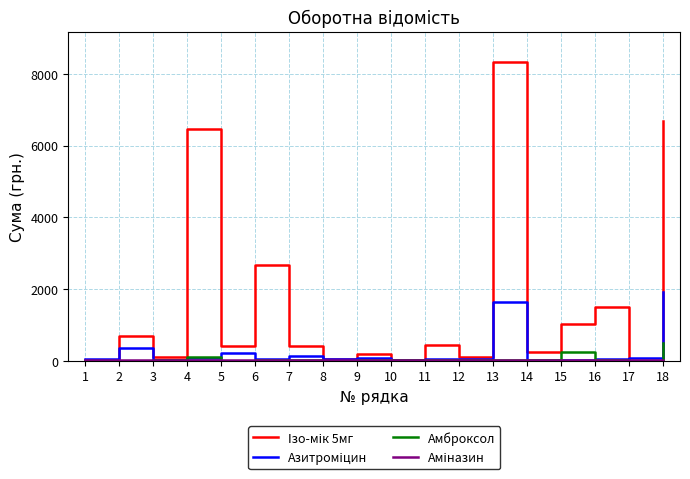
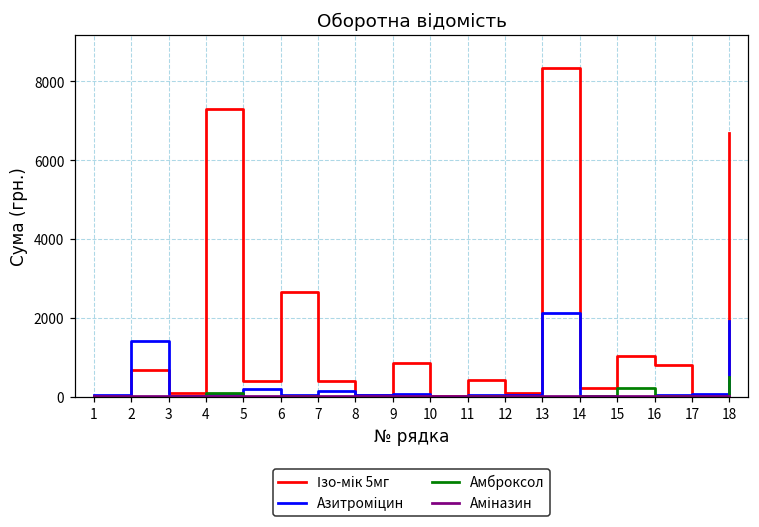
Азитроміцин, 2: 400 -> 1400
Ізо-мік 5мг, 4: 6500 -> 7300
Ізо-мік 5мг, 9: 200 -> 900
Азитроміцин, 13: 1600 -> 2100
Ізо-мік 5мг, 16: 1500 -> 800
